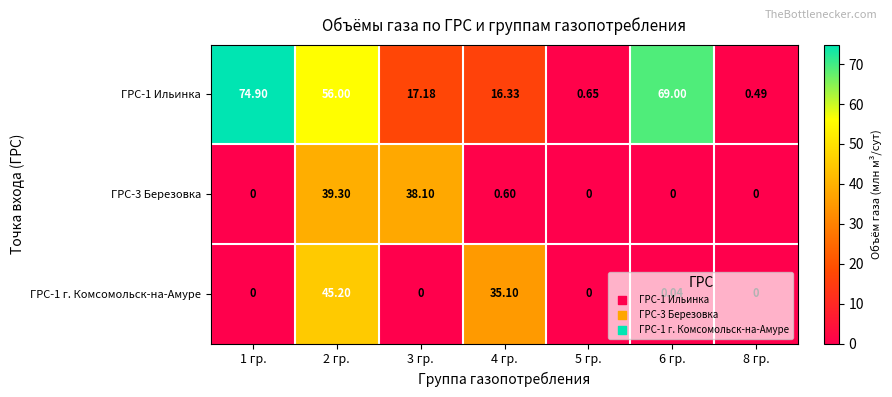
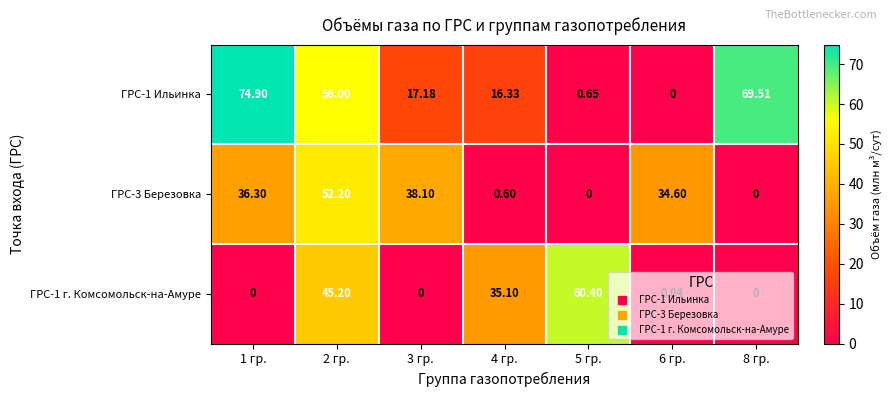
ГРС-1 Ильинка, 6 гр.: 69.00 -> 0
ГРС-1 Ильинка, 8 гр.: 0.49 -> 69.51
ГРС-3 Березовка, 1 гр.: 0 -> 36.30
ГРС-3 Березовка, 2 гр.: 39.30 -> 52.20
ГРС-3 Березовка, 6 гр.: 0 -> 34.60
ГРС-1 г. Комсомольск-на-Амуре, 5 гр.: 0 -> 60.40
